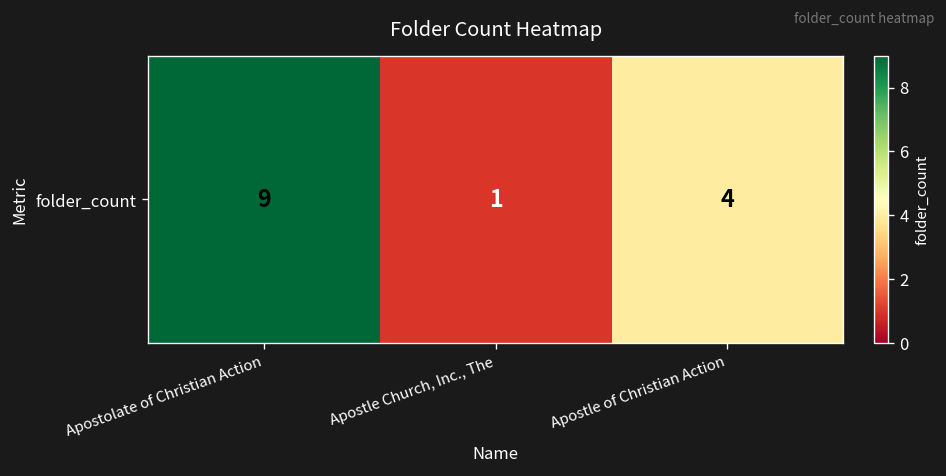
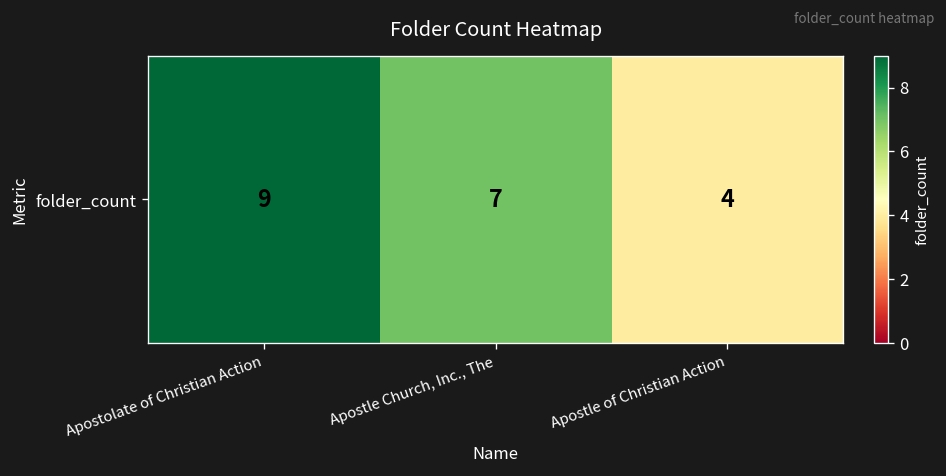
folder_count, Apostle Church, Inc., The: 1 -> 7
